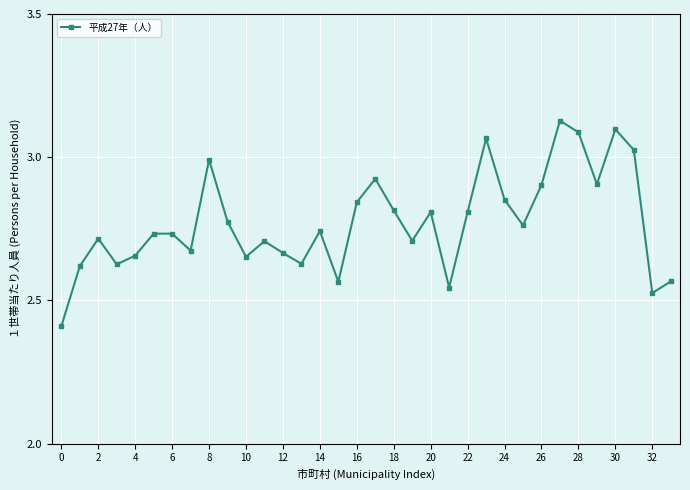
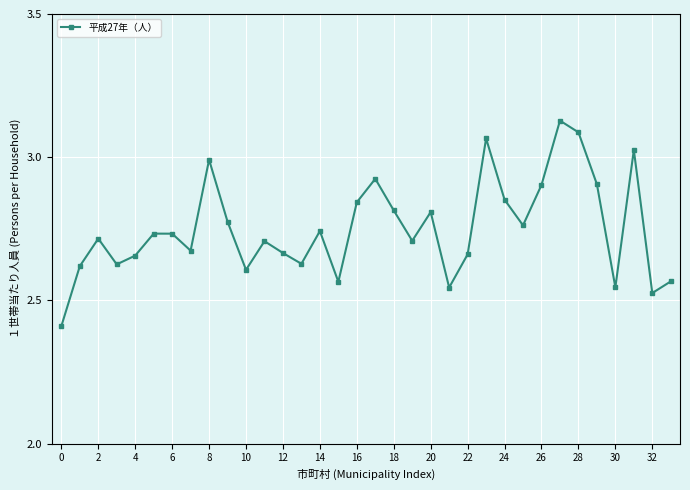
10: 2.65 -> 2.61
22: 2.81 -> 2.66
30: 3.10 -> 2.55
